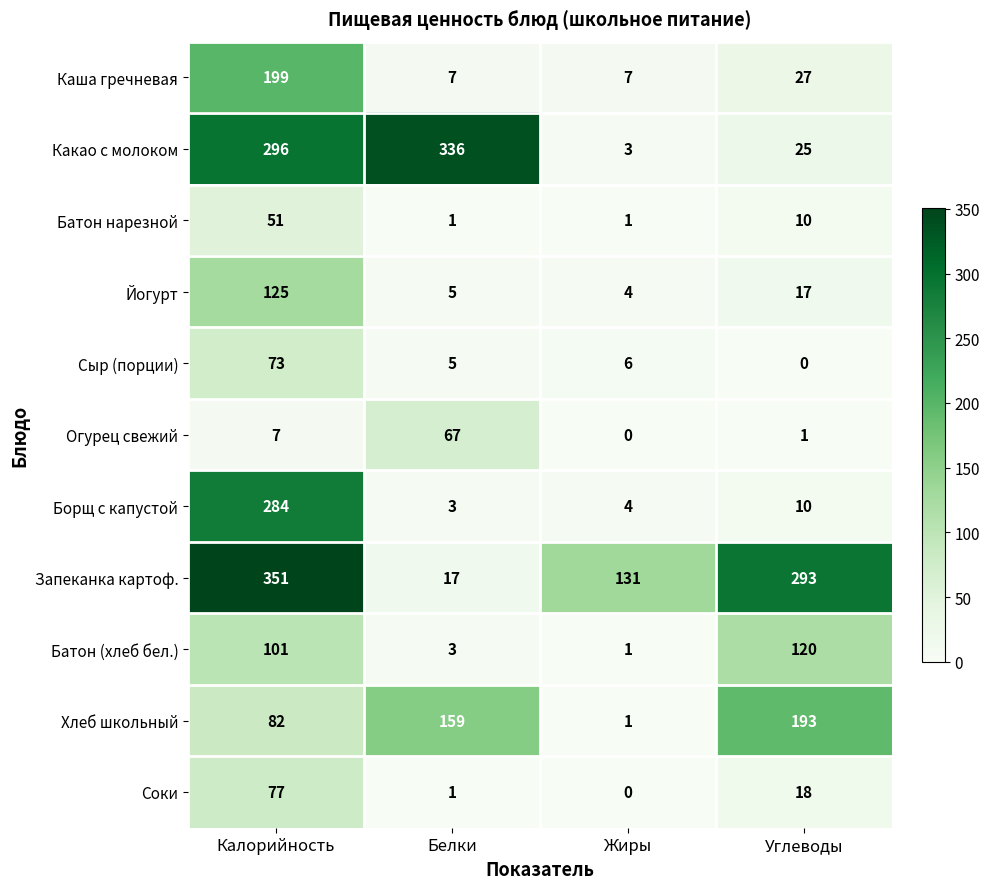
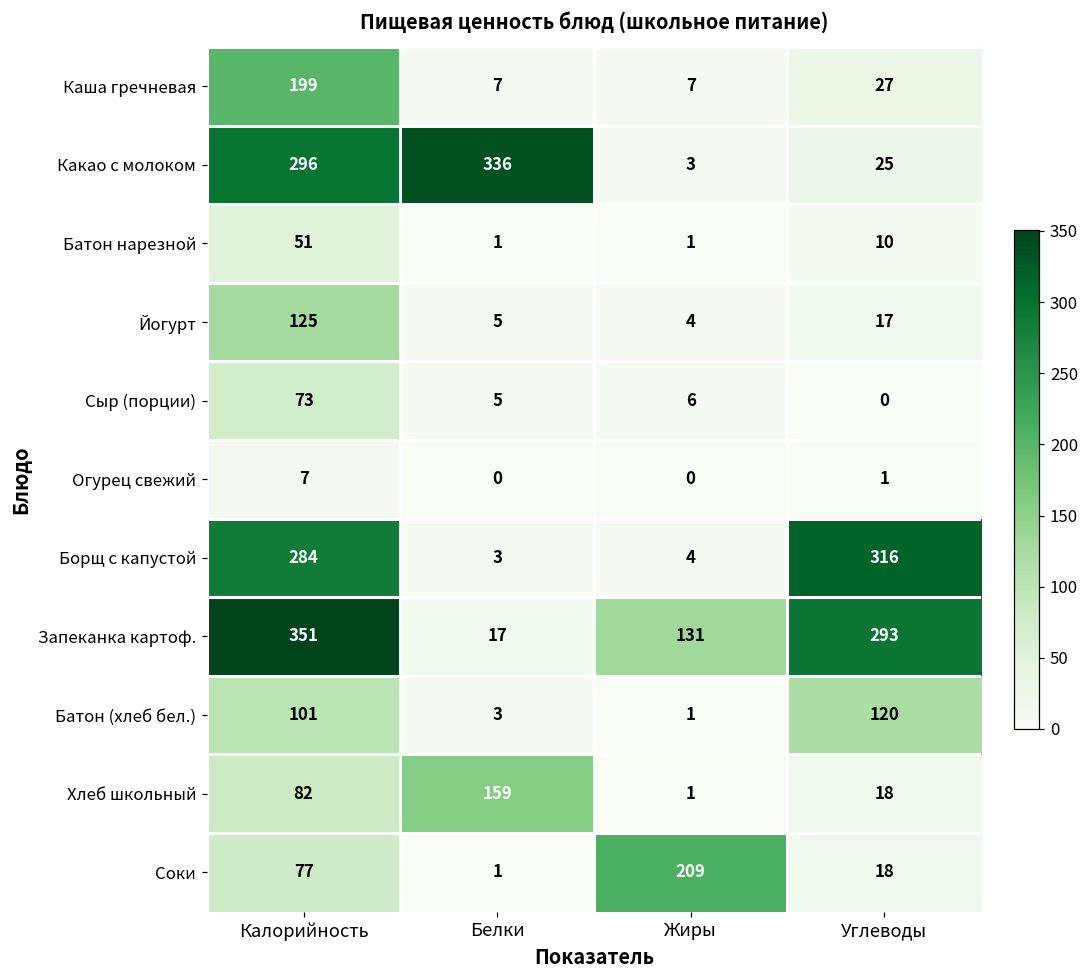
Огурец свежий, Белки: 67 -> 0
Борщ с капустой, Углеводы: 10 -> 316
Хлеб школьный, Углеводы: 193 -> 18
Соки, Жиры: 0 -> 209
